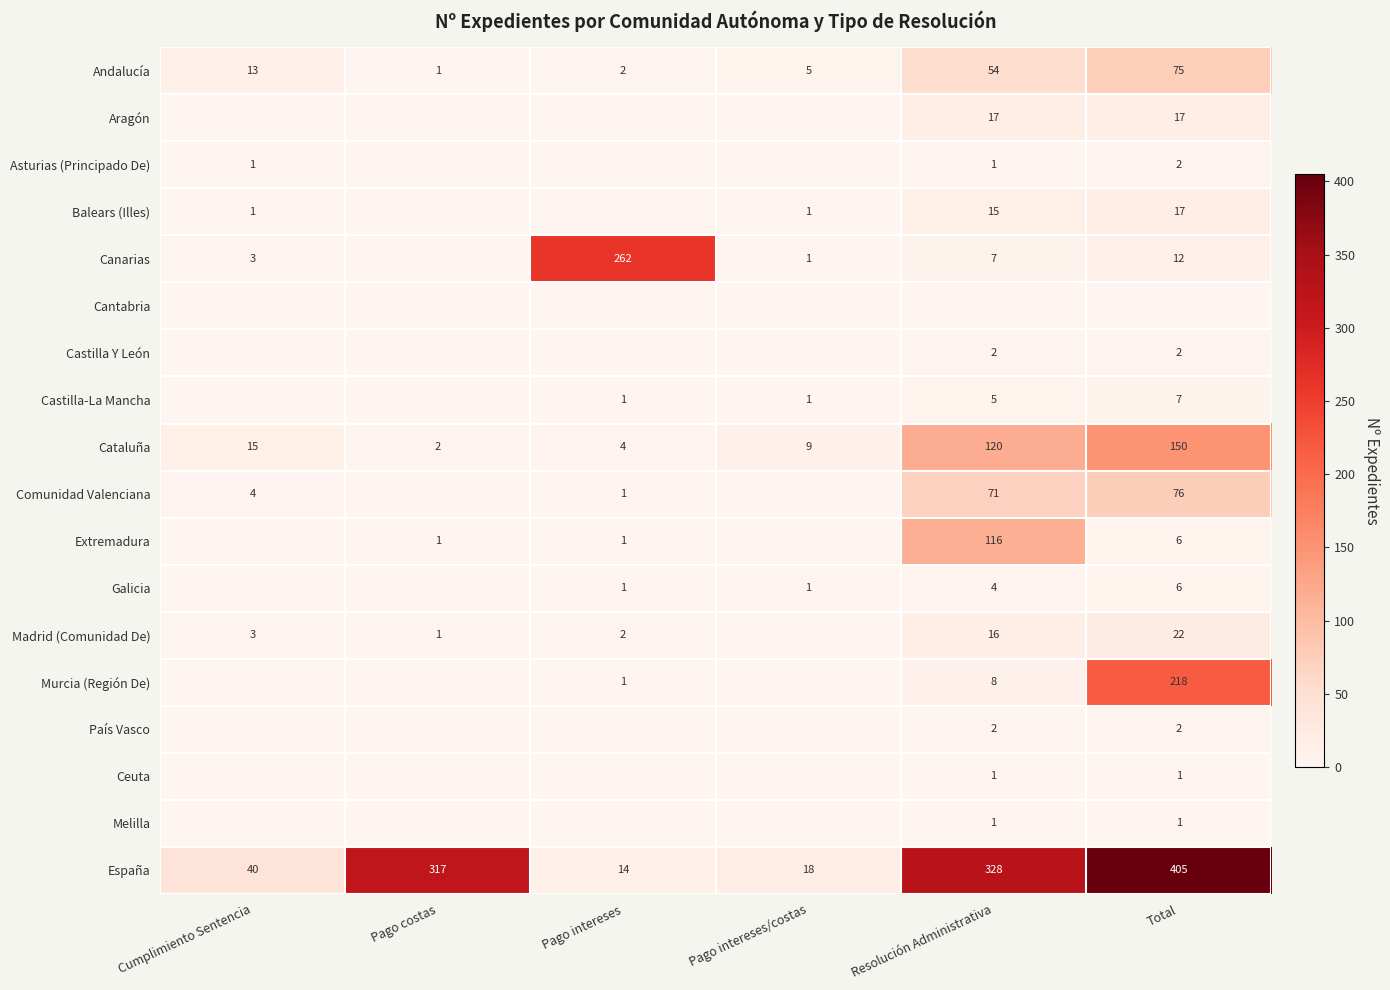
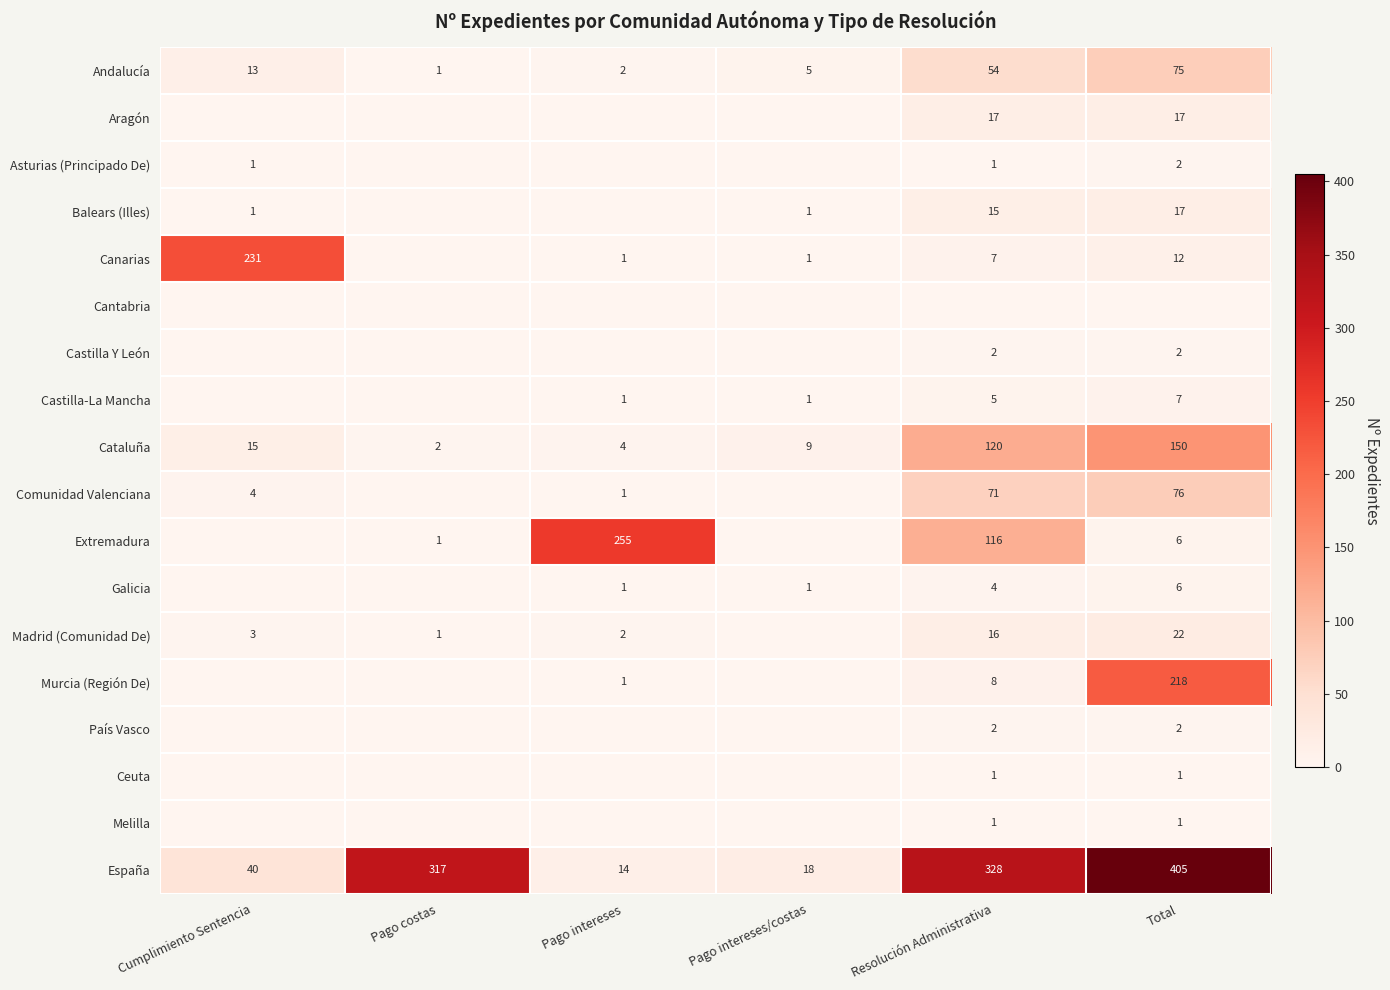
Canarias, Cumplimiento Sentencia: 3 -> 231
Canarias, Pago intereses: 262 -> 1
Extremadura, Pago intereses: 1 -> 255
